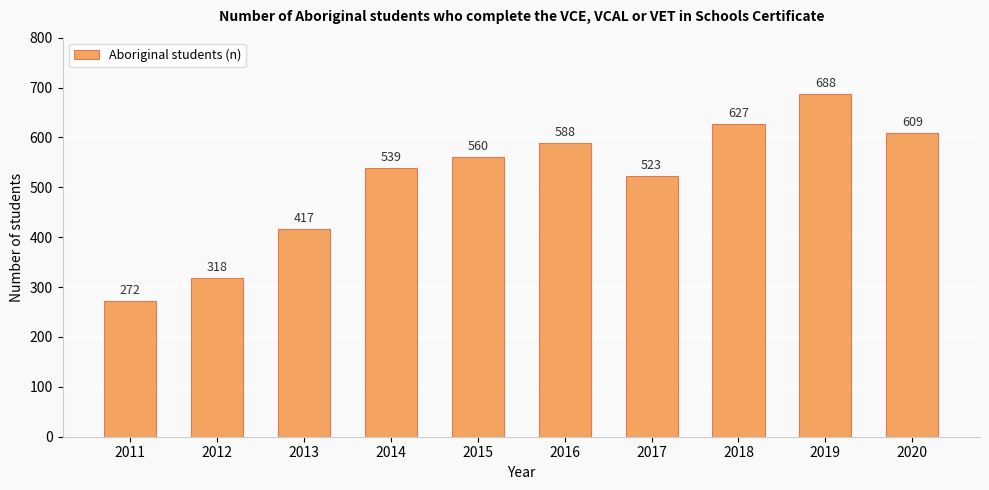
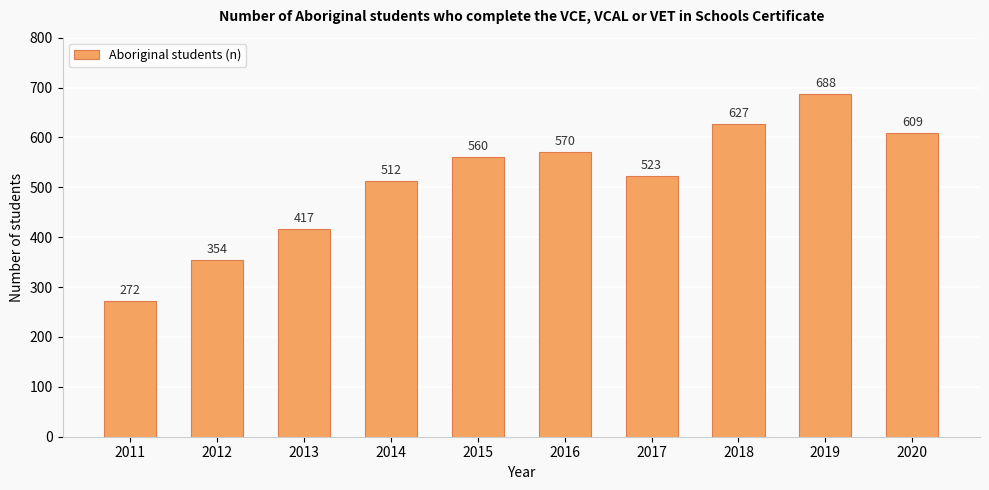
2012: 318 -> 354
2014: 539 -> 512
2016: 588 -> 570
